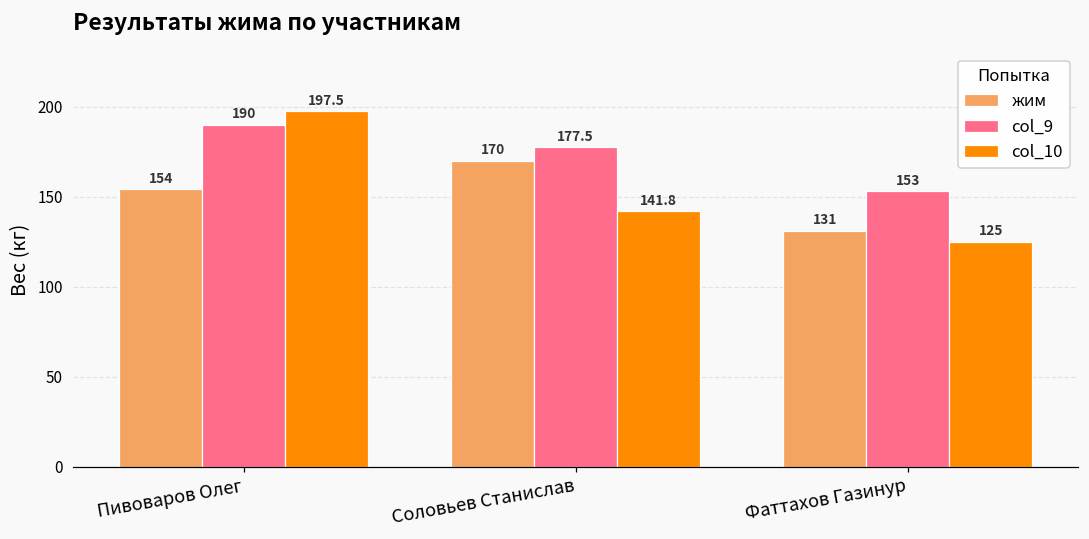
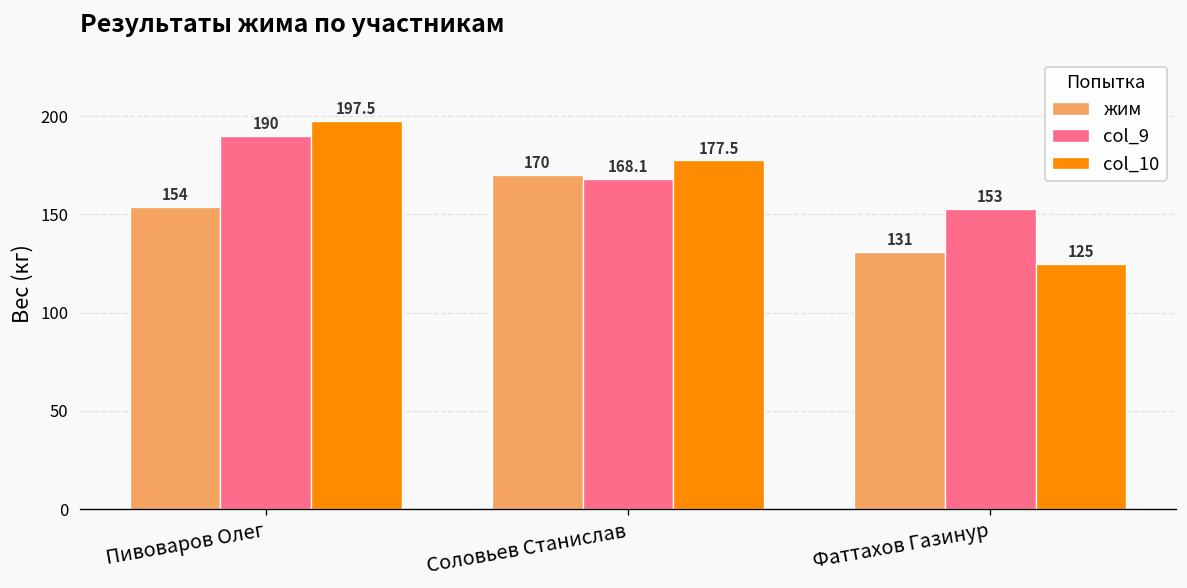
col_9, Соловьев Станислав: 177.5 -> 168.1
col_10, Соловьев Станислав: 141.8 -> 177.5
